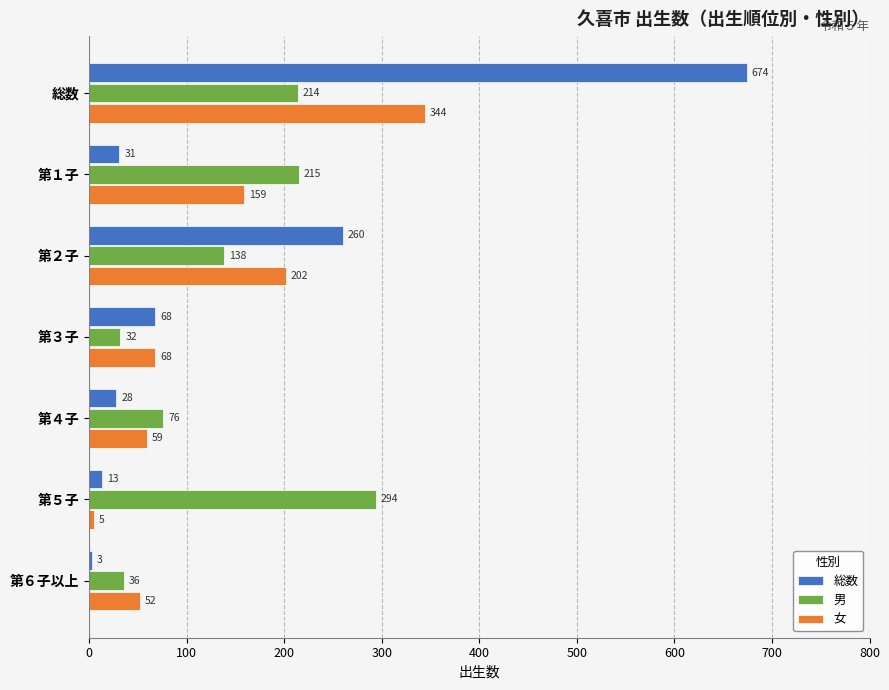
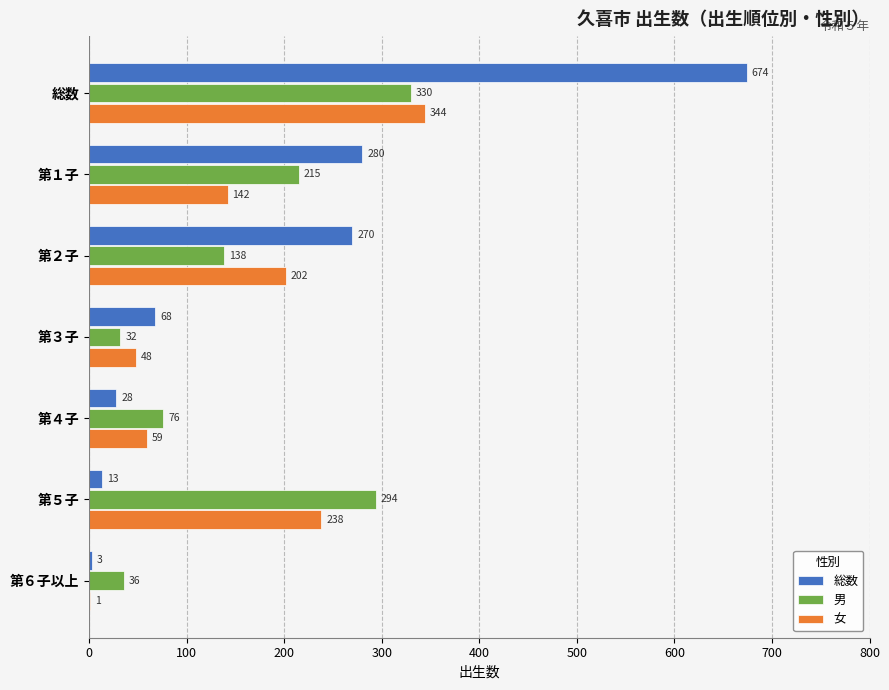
男, 総数: 214 -> 330
総数, 第１子: 31 -> 280
女, 第１子: 159 -> 142
総数, 第２子: 260 -> 270
女, 第３子: 68 -> 48
女, 第５子: 5 -> 238
女, 第６子以上: 52 -> 1
